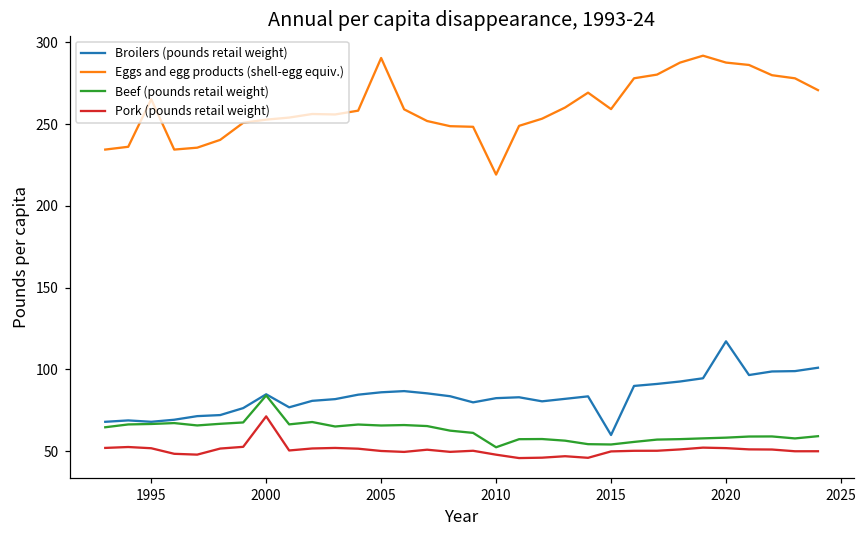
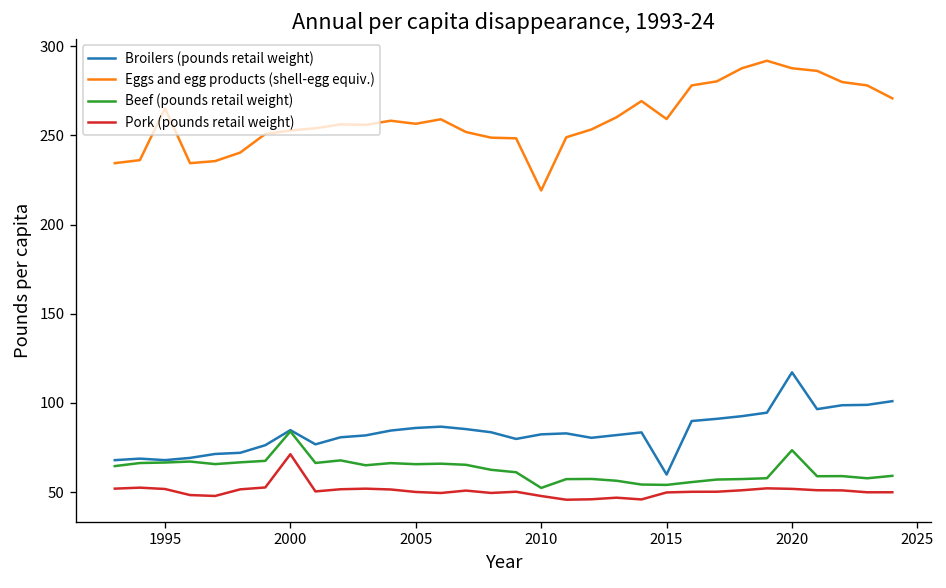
Eggs and egg products (shell-egg equiv.), 2005: 290 -> 256
Beef (pounds retail weight), 2020: 58 -> 73
